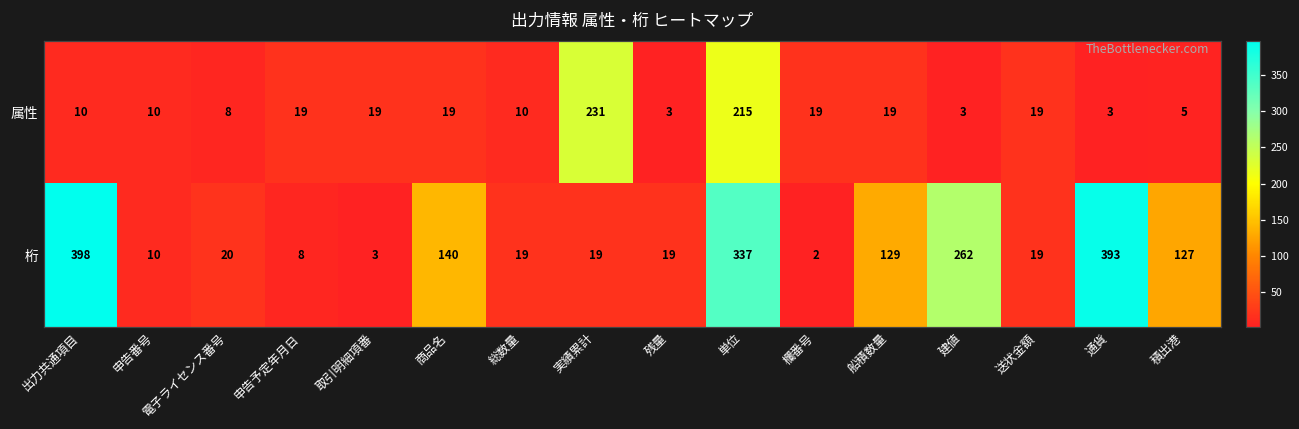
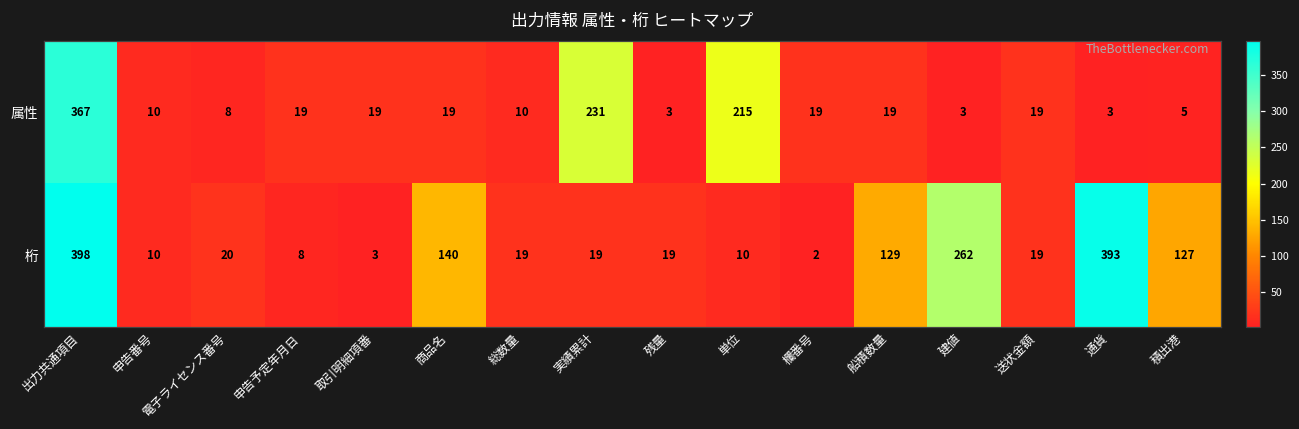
属性, 出力共通項目: 10 -> 367
桁, 単位: 337 -> 10
